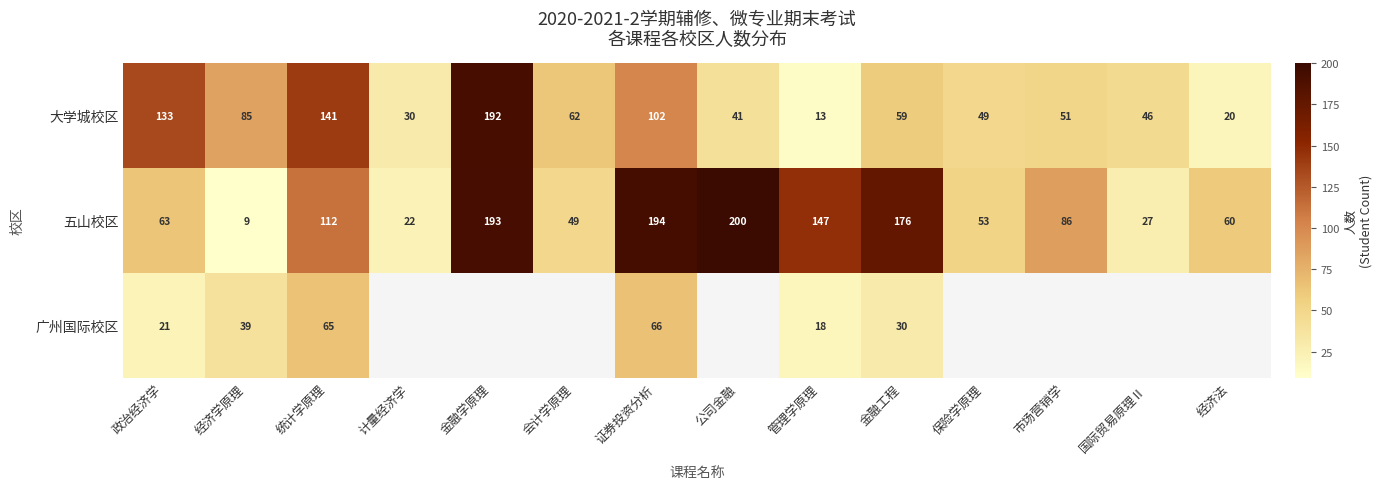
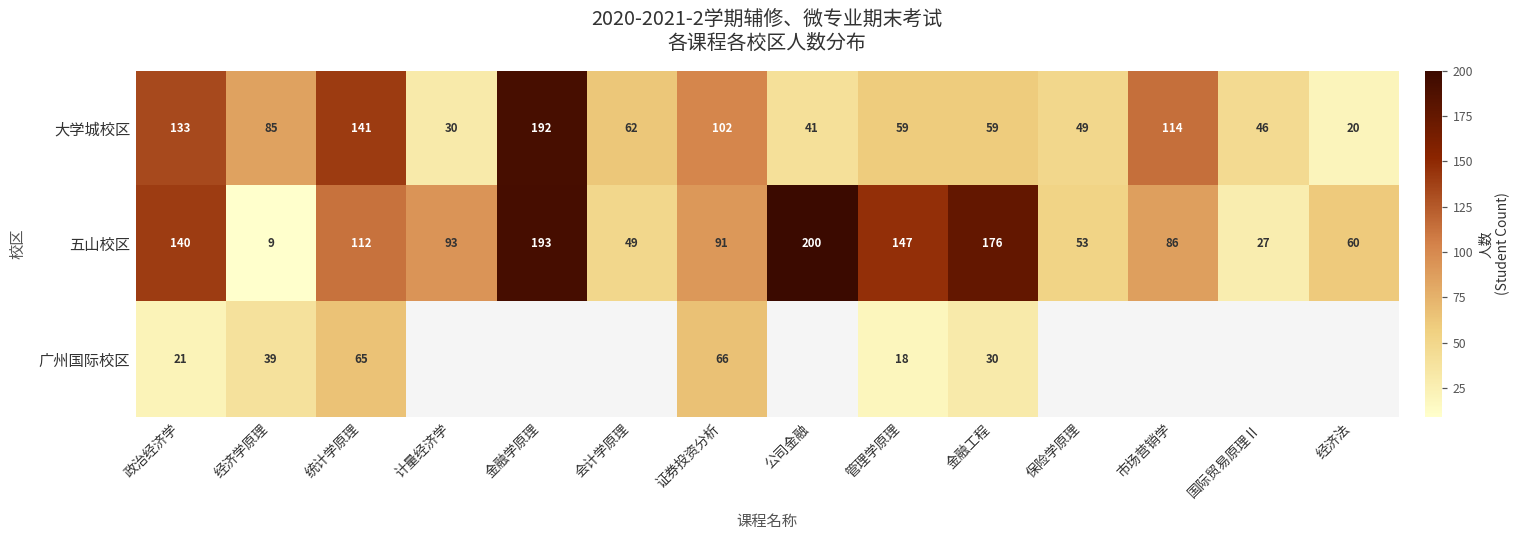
大学城校区, 管理学原理: 13 -> 59
大学城校区, 市场营销学: 51 -> 114
五山校区, 政治经济学: 63 -> 140
五山校区, 计量经济学: 22 -> 93
五山校区, 证券投资分析: 194 -> 91
